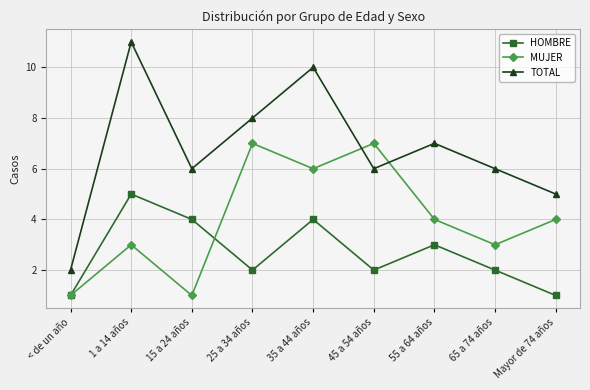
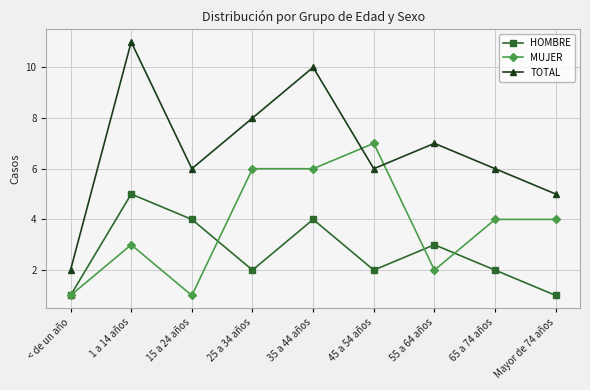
MUJER, 25 a 34 años: 7 -> 6
MUJER, 55 a 64 años: 4 -> 2
MUJER, 65 a 74 años: 3 -> 4
